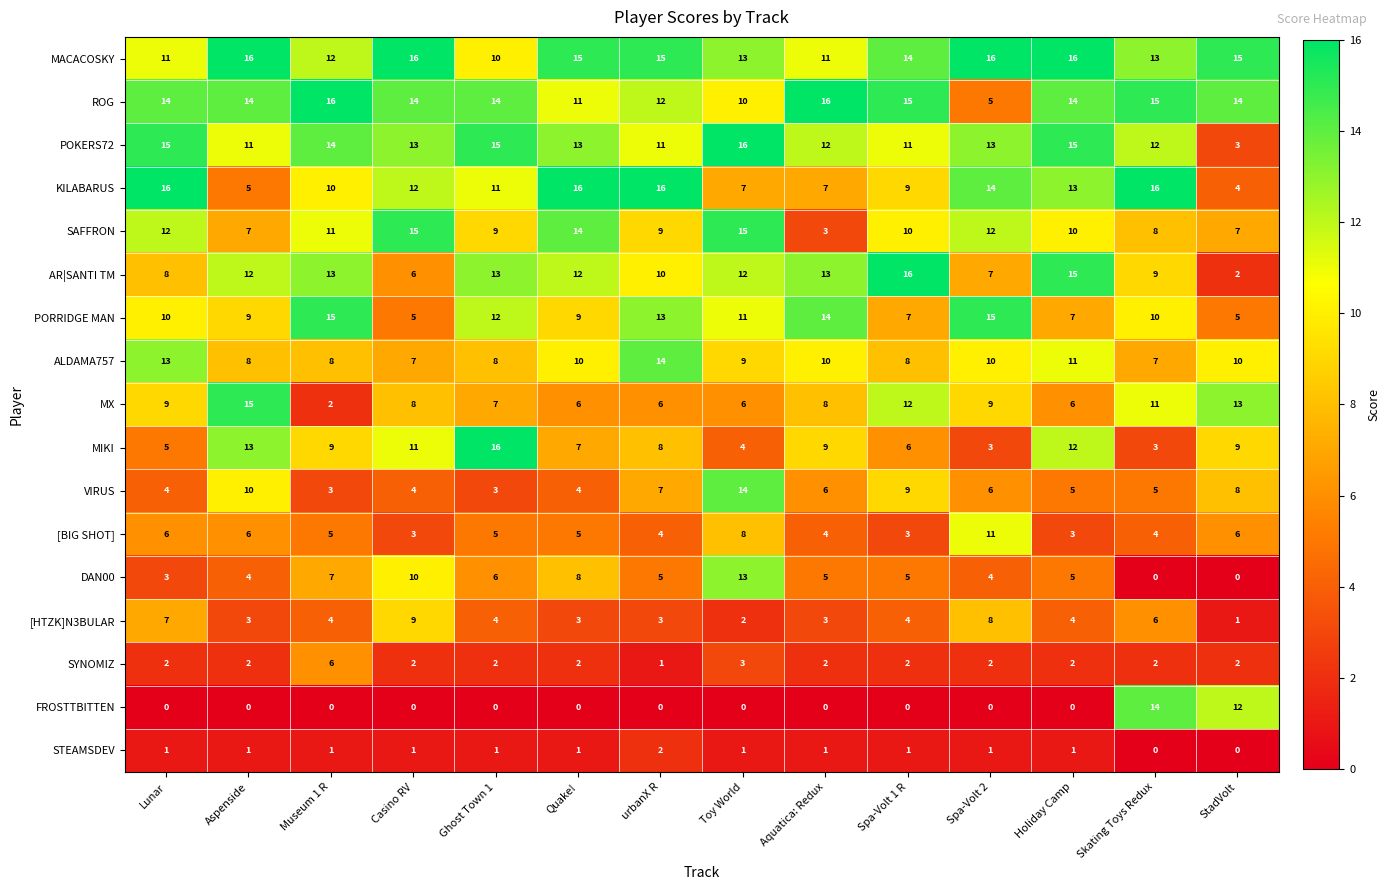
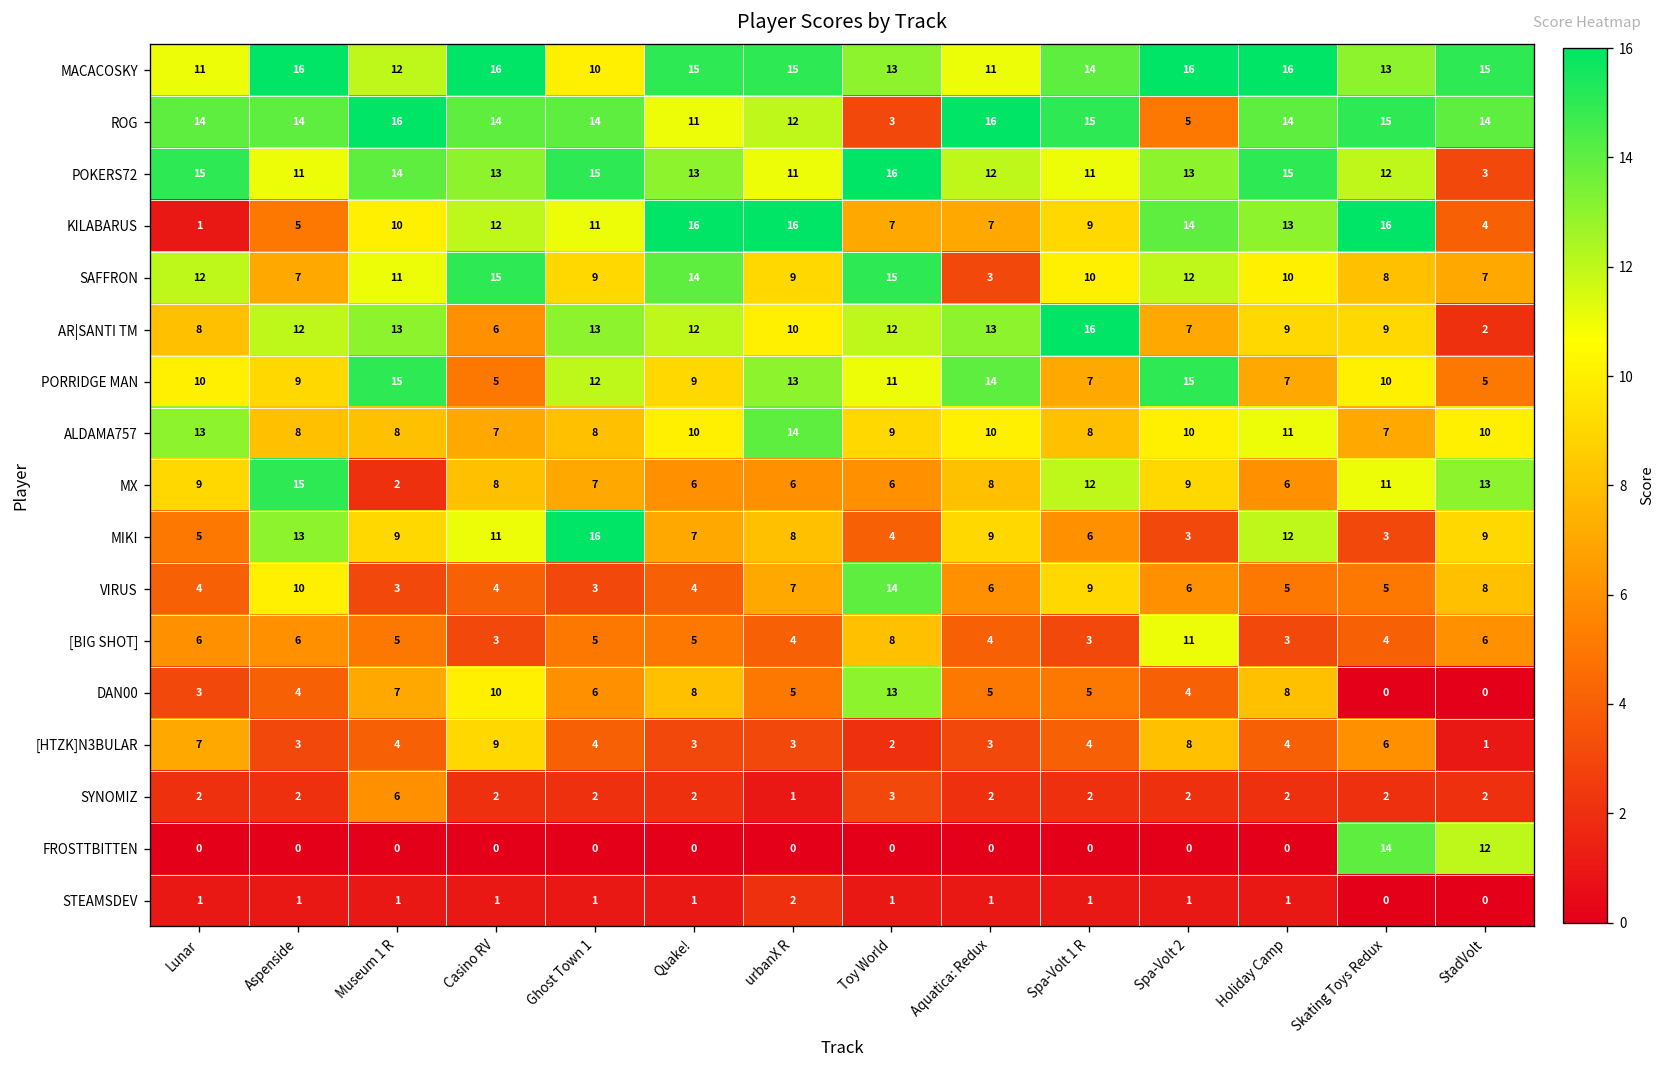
ROG, Toy World: 10 -> 3
KILABARUS, Lunar: 16 -> 1
AR|SANTI TM, Holiday Camp: 15 -> 9
DAN00, Holiday Camp: 5 -> 8
